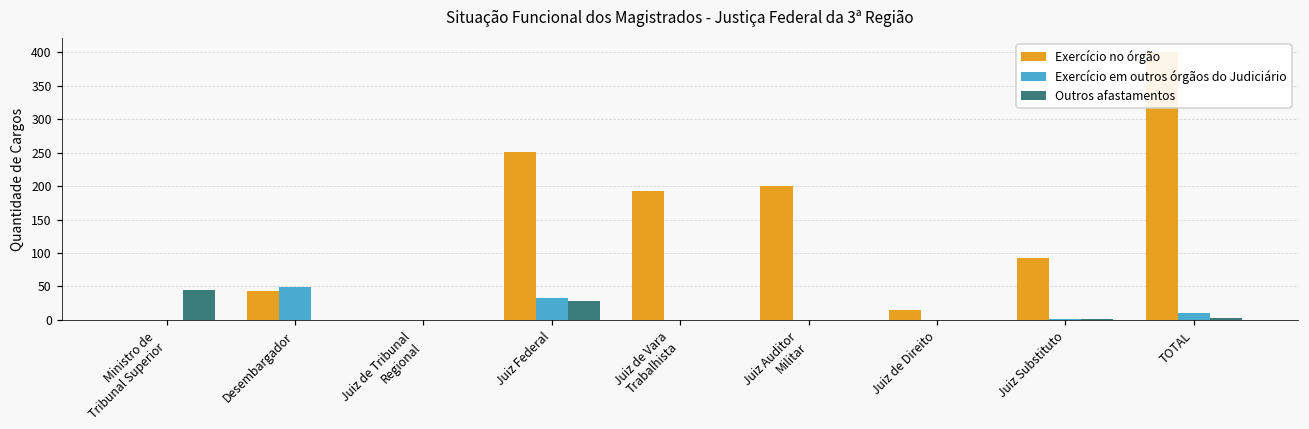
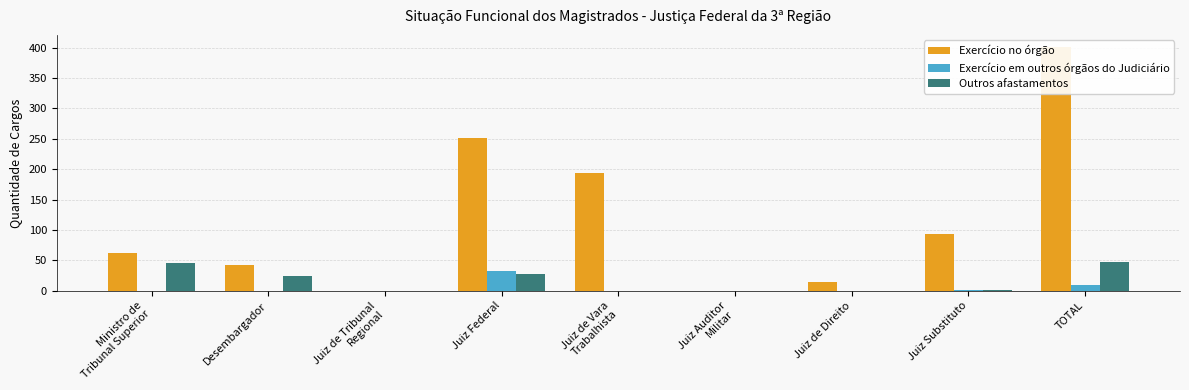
Exercício no órgão, Ministro de Tribunal Superior: 0 -> 60
Exercício em outros órgãos do Judiciário, Desembargador: 50 -> 0
Outros afastamentos, Desembargador: 0 -> 30
Exercício no órgão, Juiz Auditor Militar: 200 -> 0
Outros afastamentos, TOTAL: 0 -> 50
